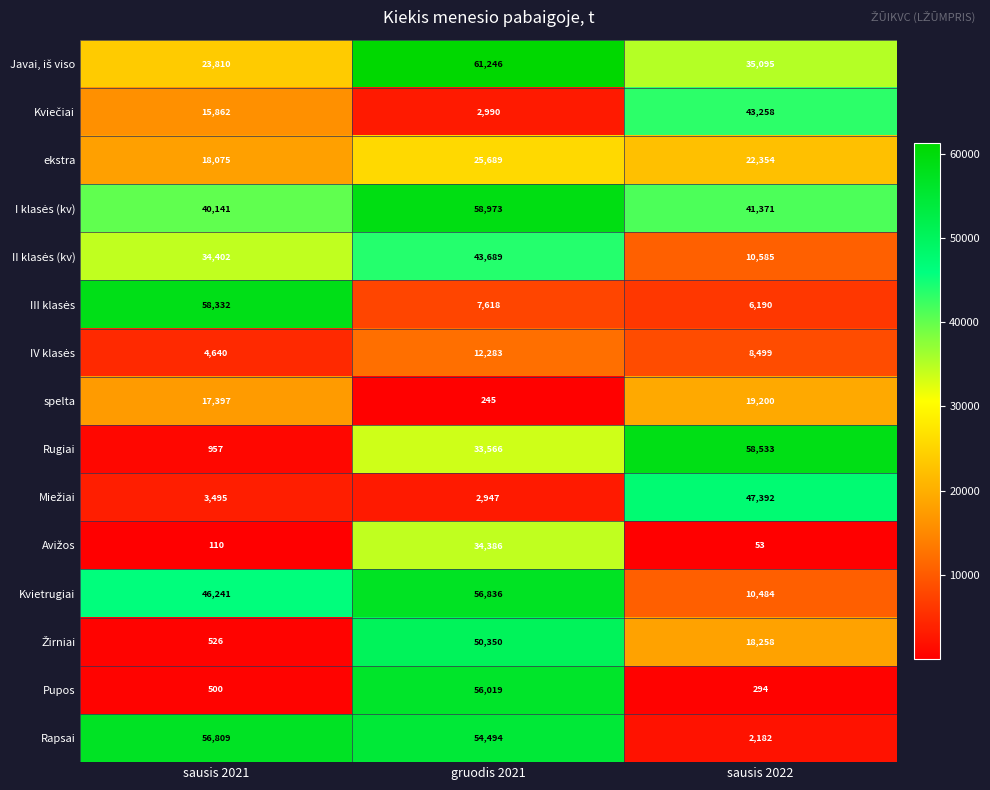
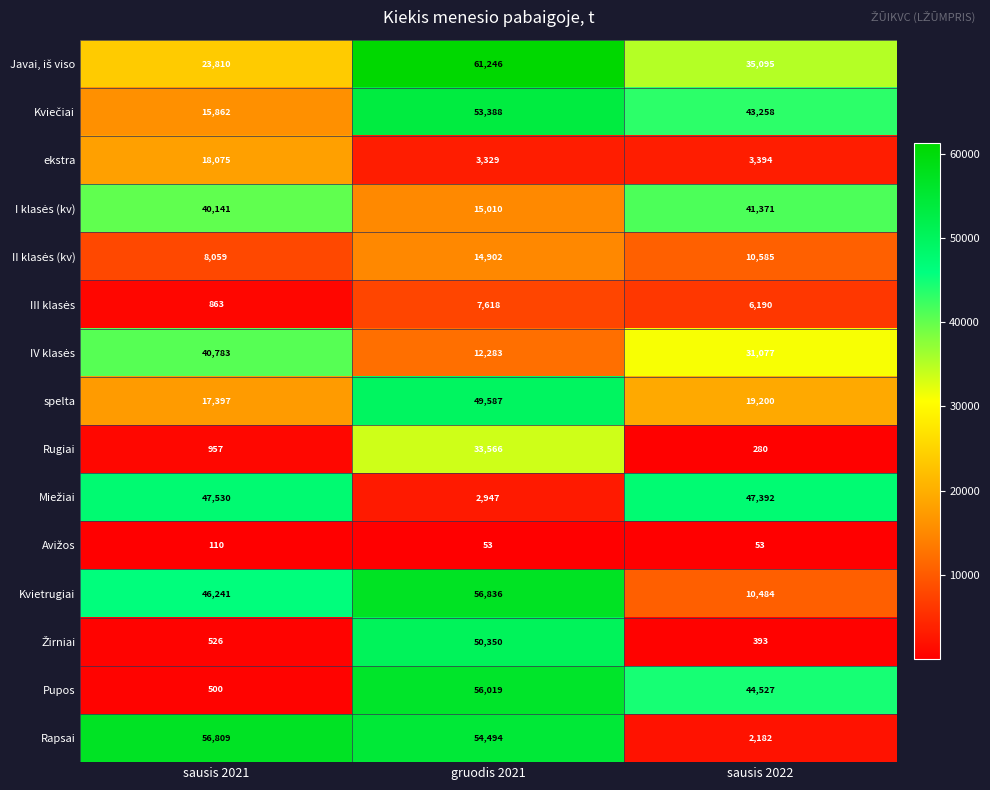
Kviečiai, gruodis 2021: 2,990 -> 53,388
ekstra, gruodis 2021: 25,689 -> 3,329
ekstra, sausis 2022: 22,354 -> 3,394
I klasės (kv), gruodis 2021: 58,973 -> 15,010
II klasės (kv), sausis 2021: 34,402 -> 8,059
II klasės (kv), gruodis 2021: 43,689 -> 14,902
III klasės, sausis 2021: 58,332 -> 863
IV klasės, sausis 2021: 4,640 -> 40,783
IV klasės, sausis 2022: 8,499 -> 31,077
spelta, gruodis 2021: 245 -> 49,587
Rugiai, sausis 2022: 58,533 -> 280
Miežiai, sausis 2021: 3,495 -> 47,530
Avižos, gruodis 2021: 34,386 -> 53
Žirniai, sausis 2022: 18,258 -> 393
Pupos, sausis 2022: 294 -> 44,527
